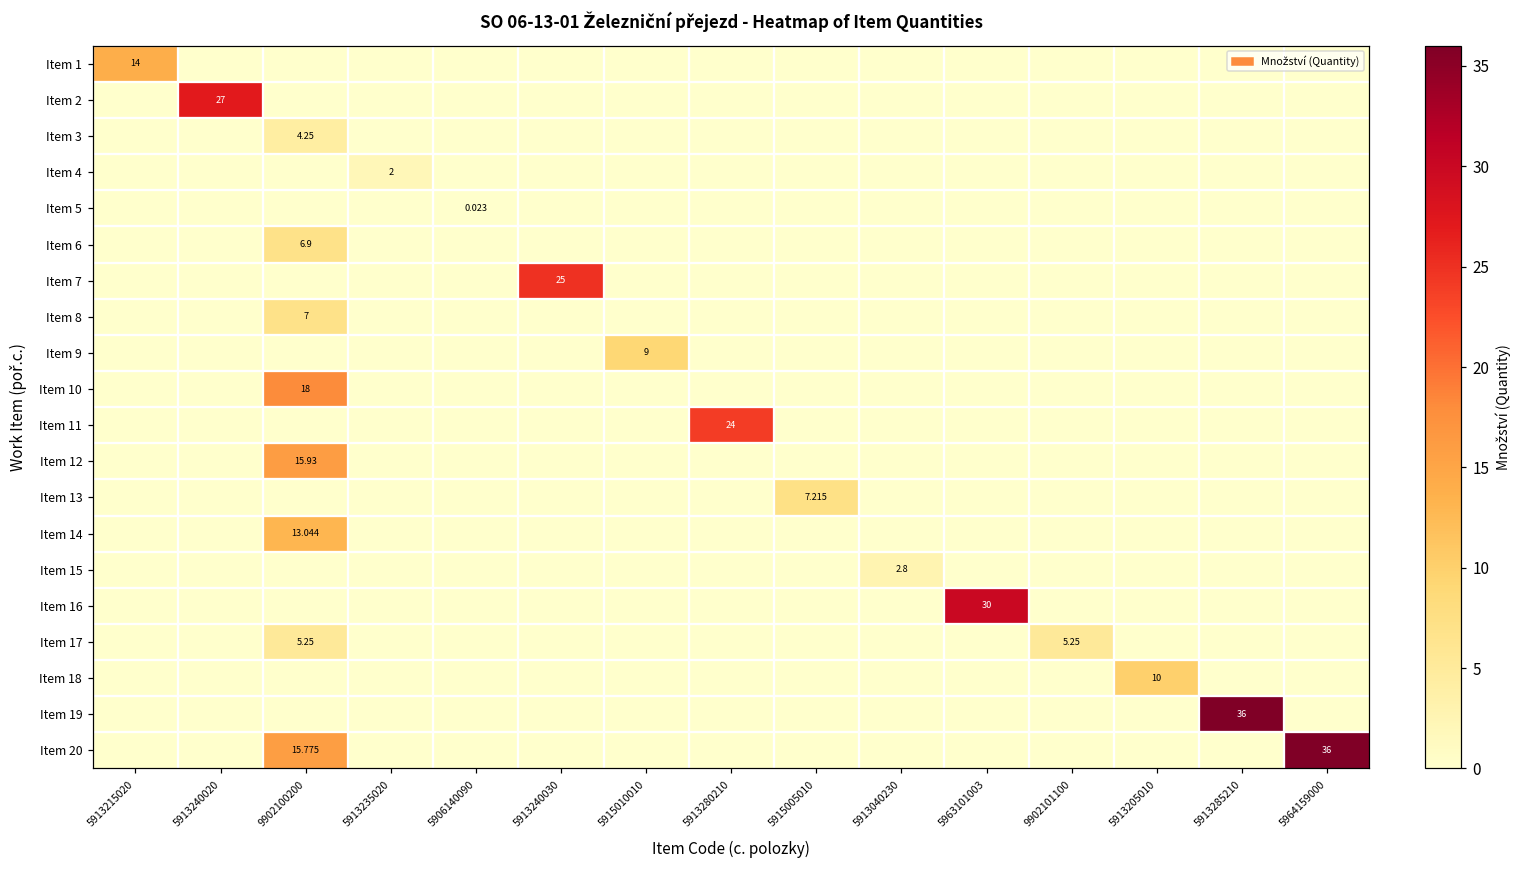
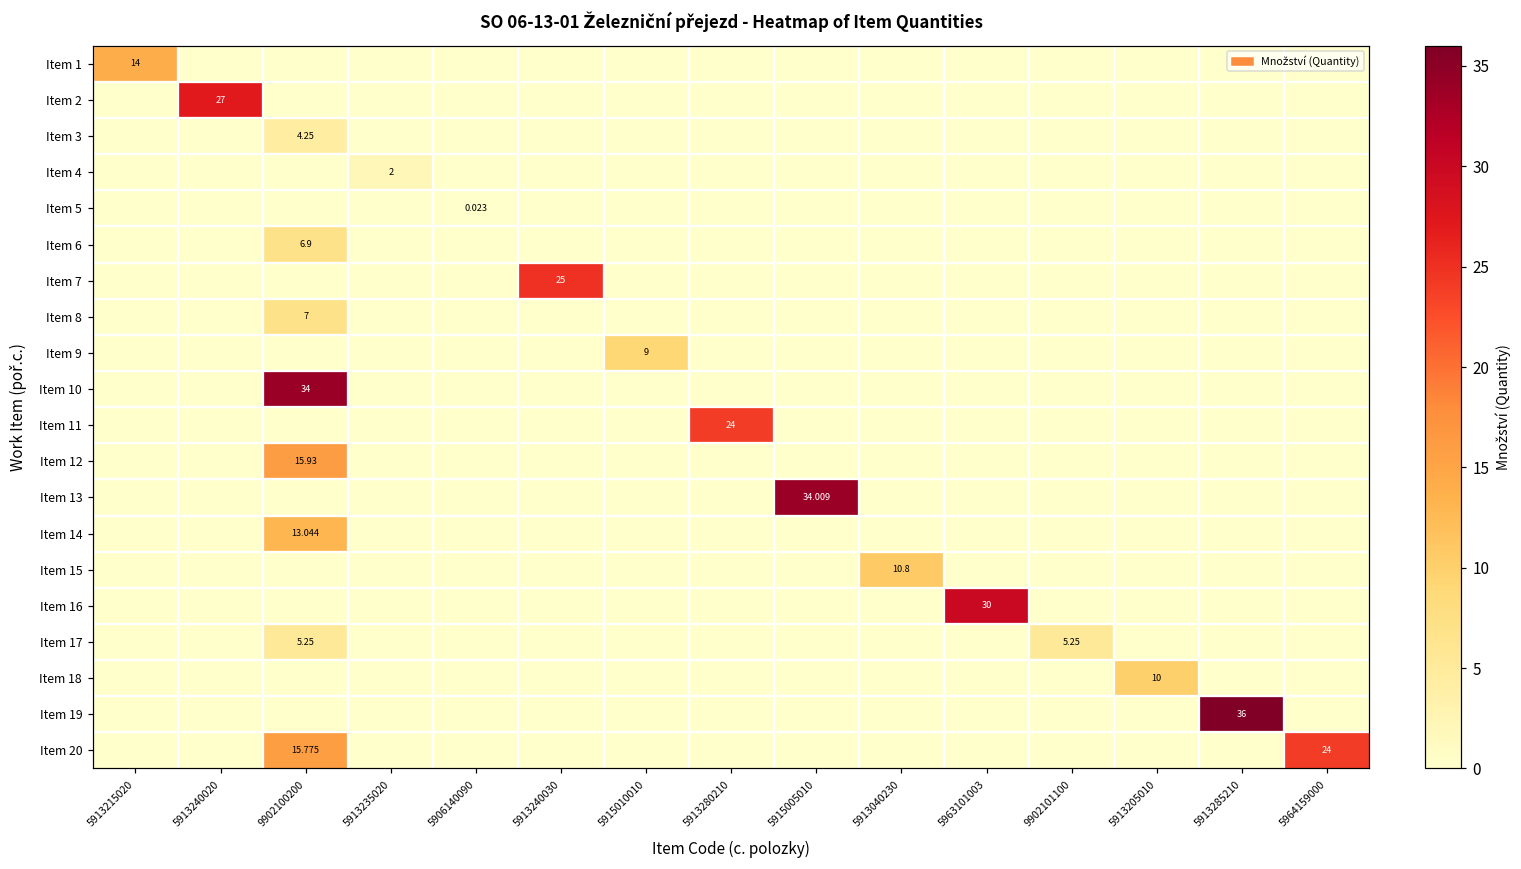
Item 10, 9902100200: 18 -> 34
Item 13, 5915005010: 7.215 -> 34.009
Item 15, 5913040230: 2.8 -> 10.8
Item 20, 5964159000: 36 -> 24
